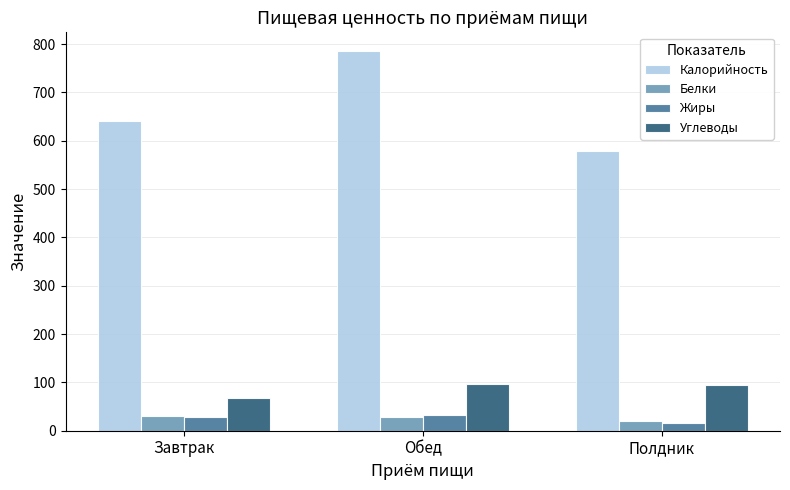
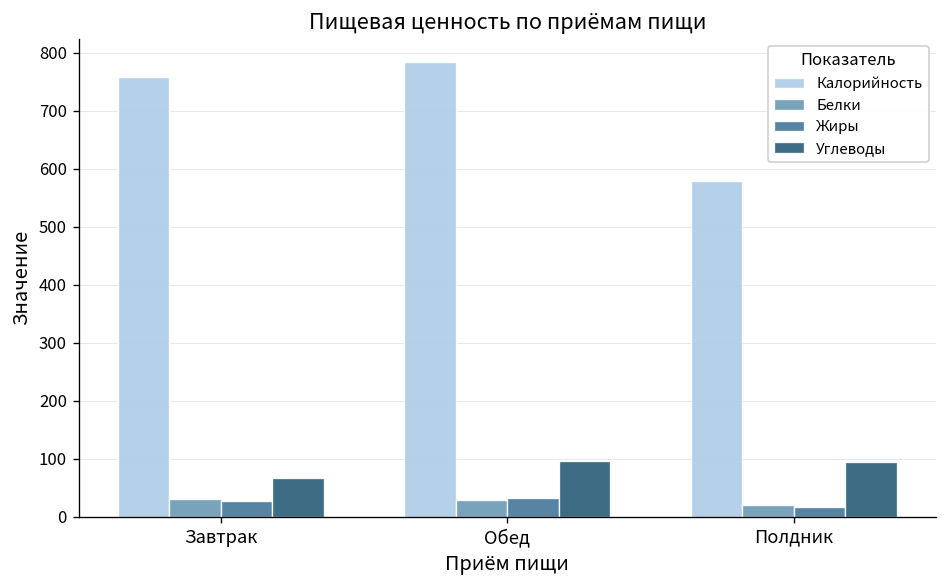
Калорийность, Завтрак: 640 -> 760
